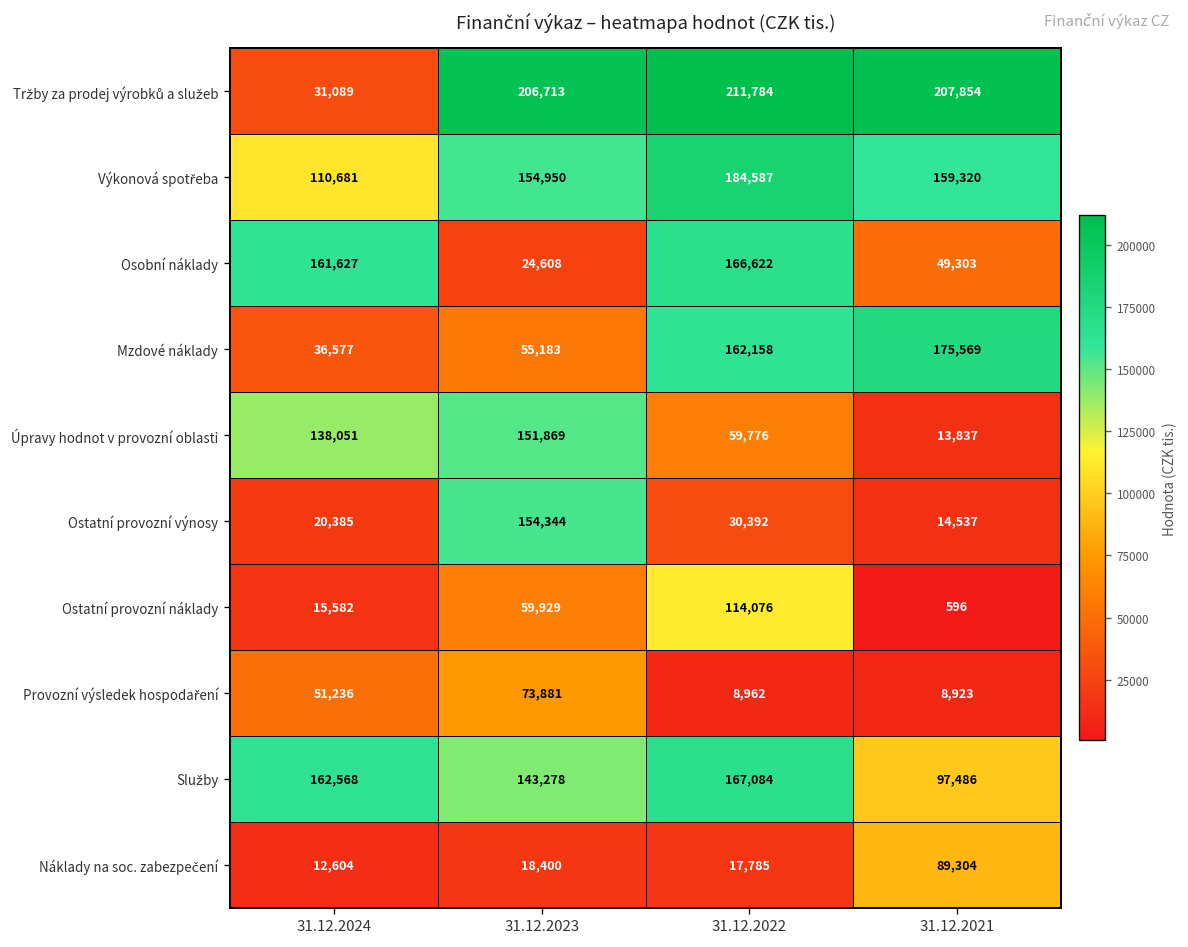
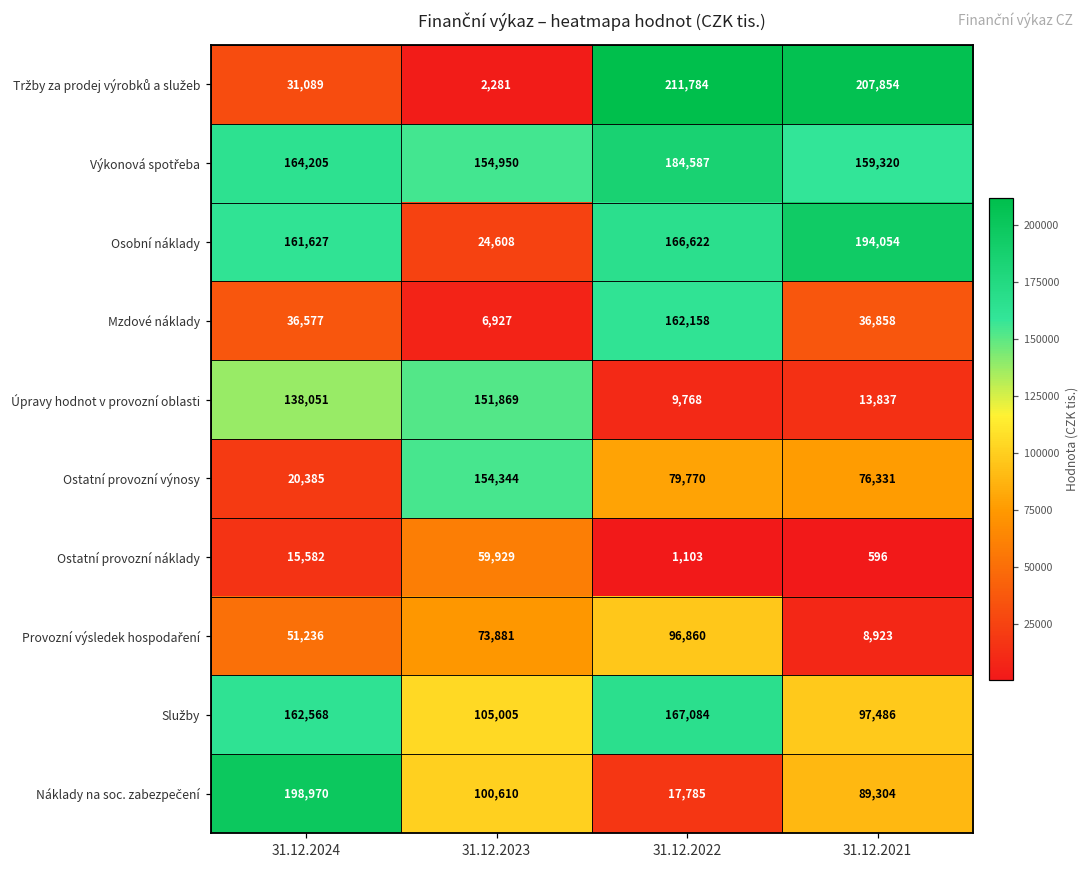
Tržby za prodej výrobků a služeb, 31.12.2023: 206,713 -> 2,281
Výkonová spotřeba, 31.12.2024: 110,681 -> 164,205
Osobní náklady, 31.12.2021: 49,303 -> 194,054
Mzdové náklady, 31.12.2023: 55,183 -> 6,927
Mzdové náklady, 31.12.2021: 175,569 -> 36,858
Úpravy hodnot v provozní oblasti, 31.12.2022: 59,776 -> 9,768
Ostatní provozní výnosy, 31.12.2022: 30,392 -> 79,770
Ostatní provozní výnosy, 31.12.2021: 14,537 -> 76,331
Ostatní provozní náklady, 31.12.2022: 114,076 -> 1,103
Provozní výsledek hospodaření, 31.12.2022: 8,962 -> 96,860
Služby, 31.12.2023: 143,278 -> 105,005
Náklady na soc. zabezpečení, 31.12.2024: 12,604 -> 198,970
Náklady na soc. zabezpečení, 31.12.2023: 18,400 -> 100,610
